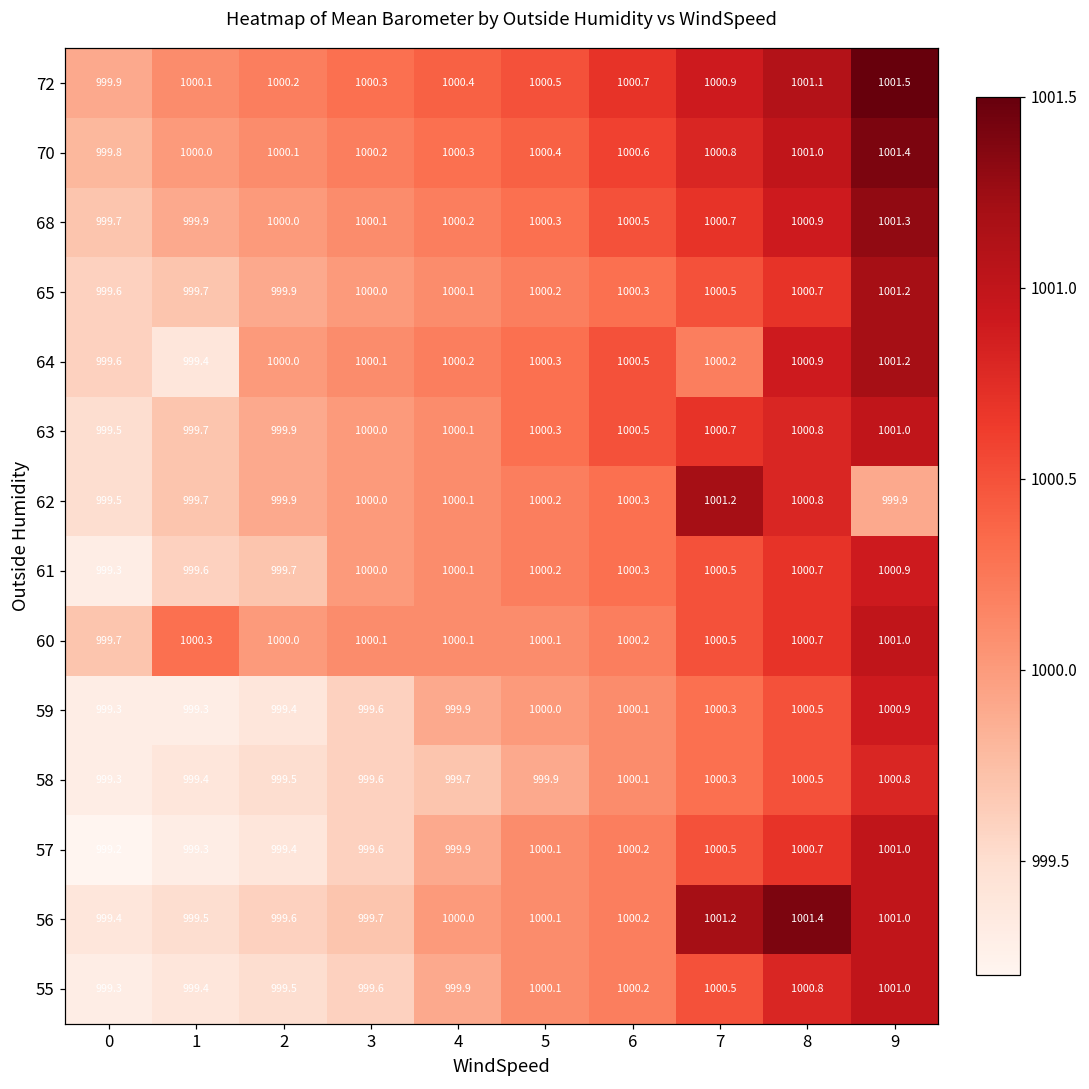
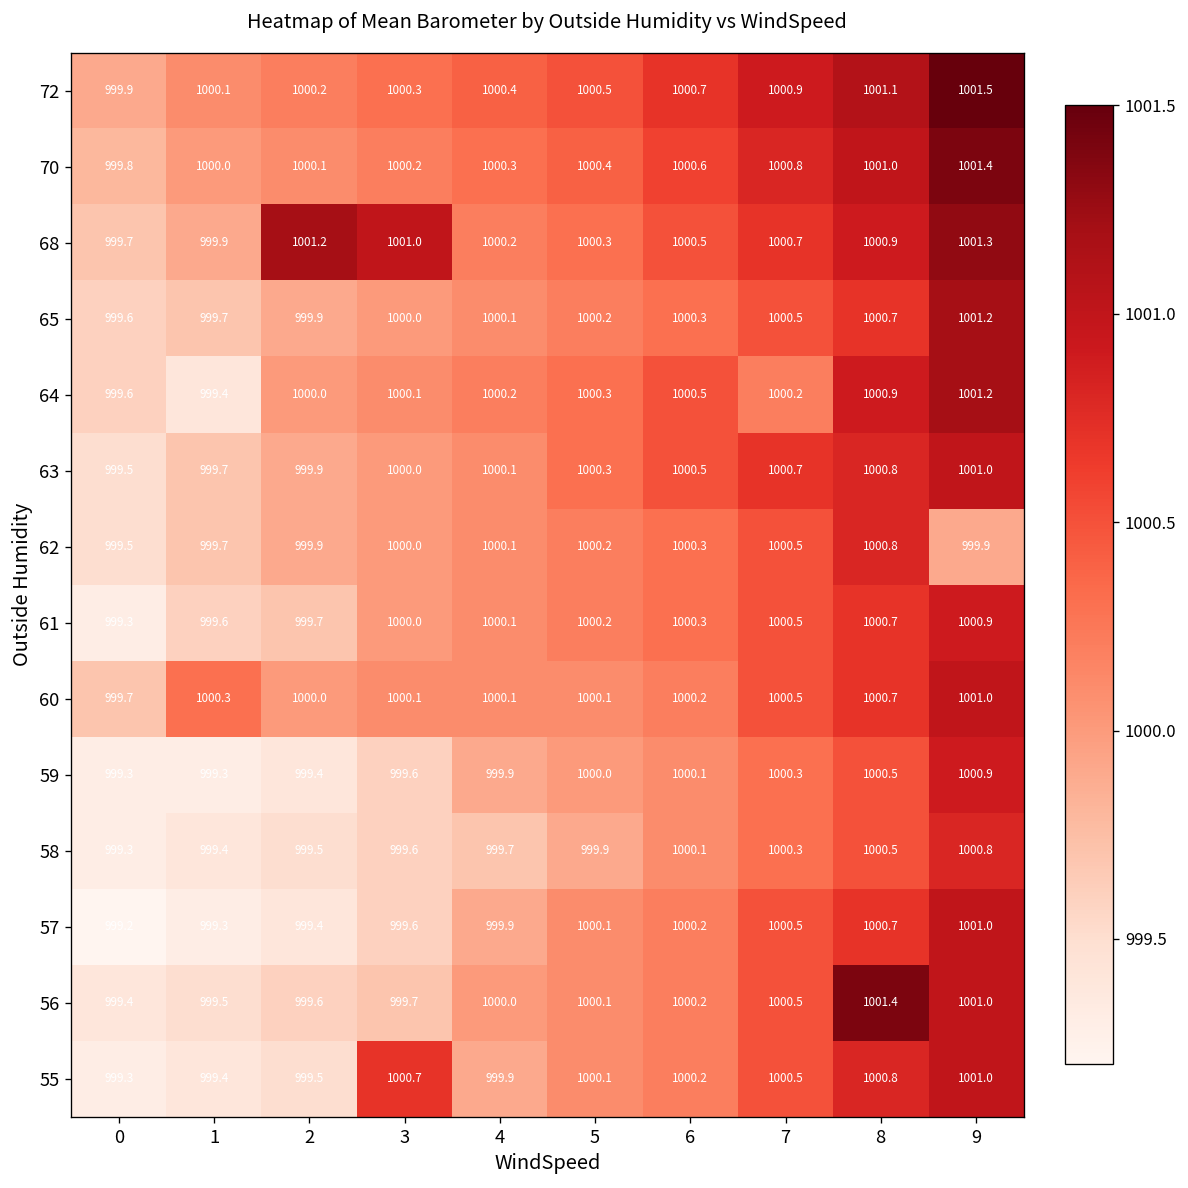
68, 2: 1000.0 -> 1001.2
68, 3: 1000.1 -> 1001.0
62, 7: 1001.2 -> 1000.5
56, 7: 1001.2 -> 1000.5
55, 3: 999.6 -> 1000.7
